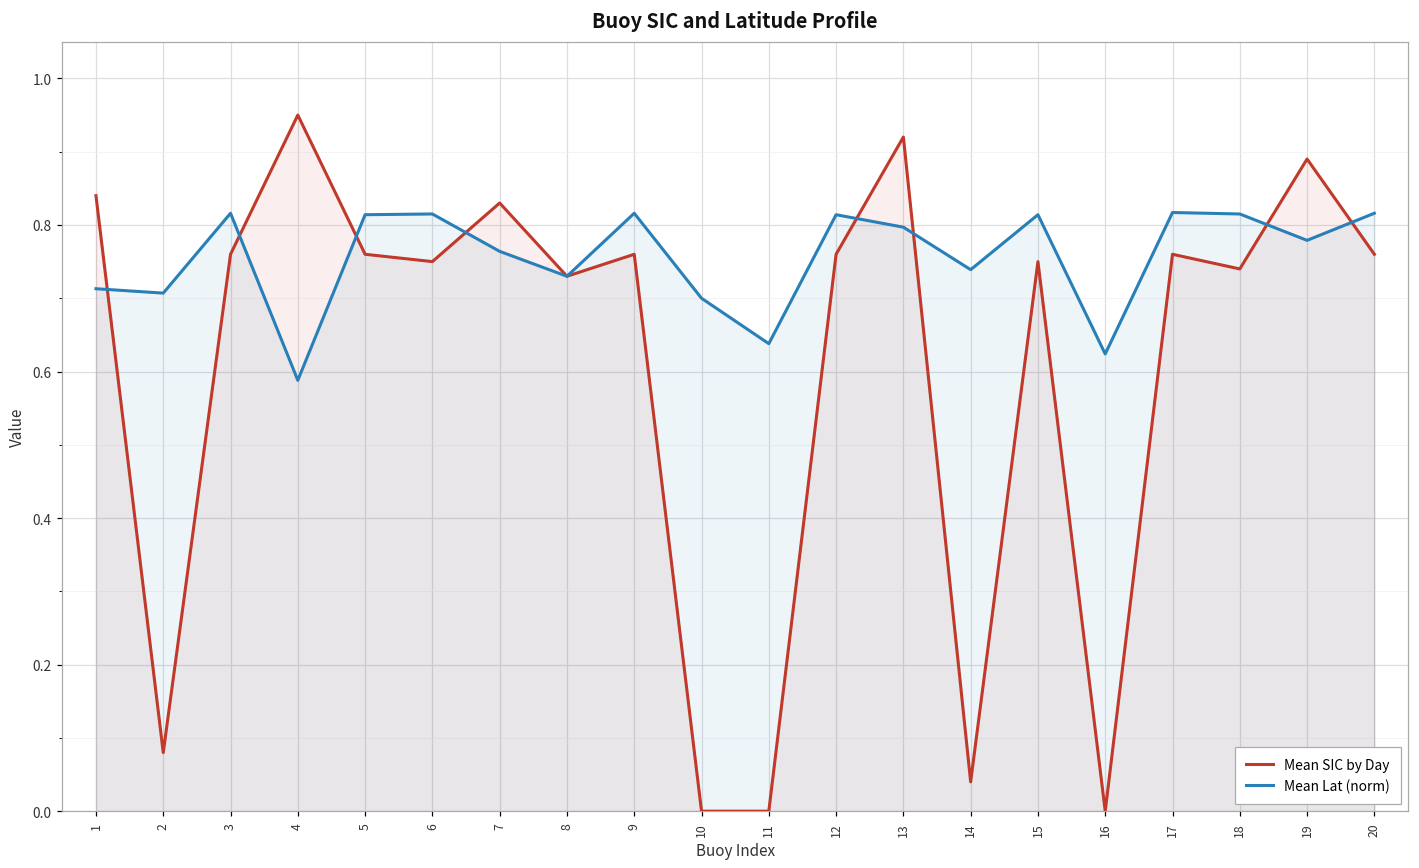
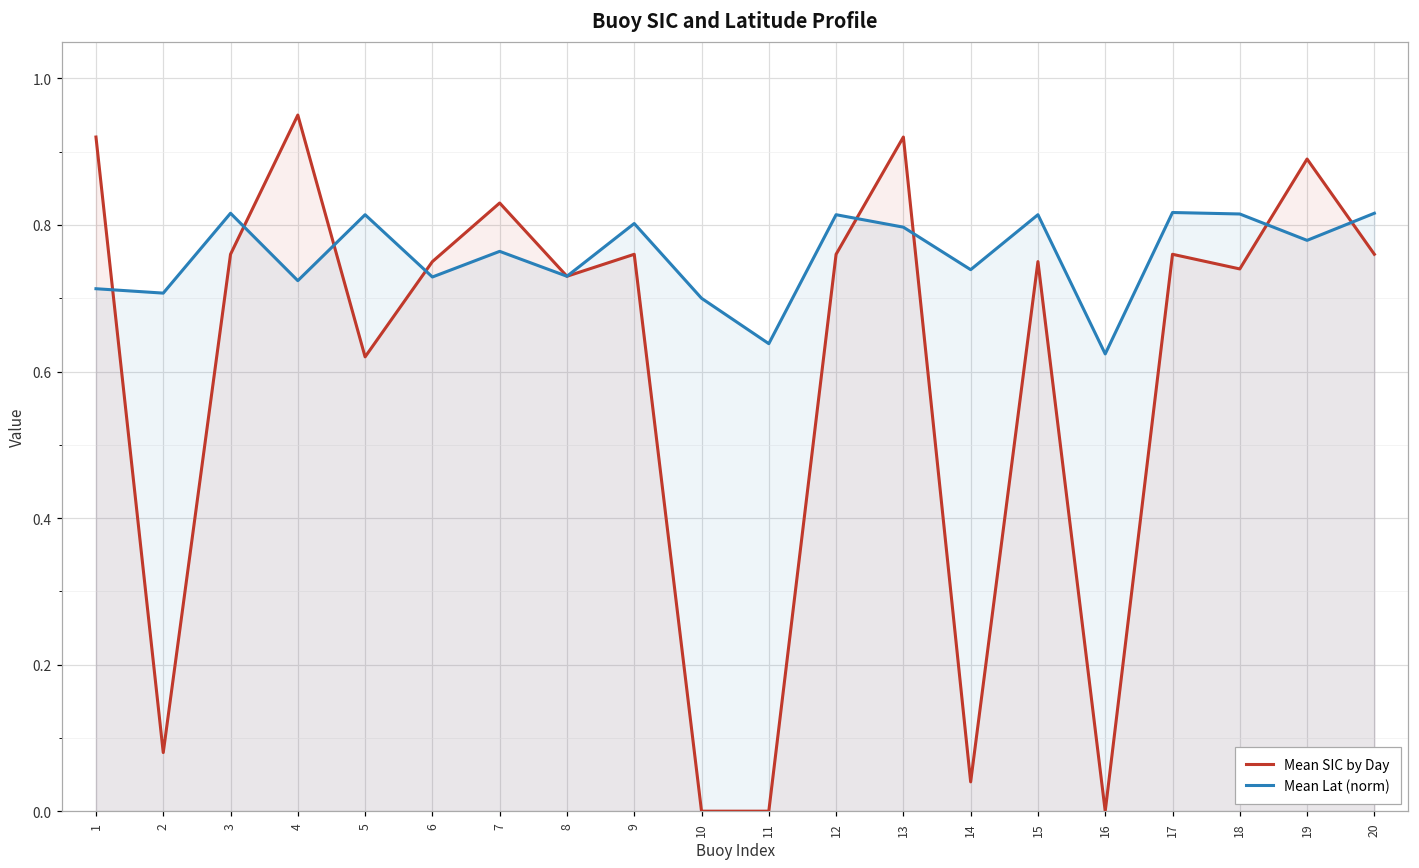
Mean SIC by Day, 1: 0.84 -> 0.92
Mean Lat (norm), 4: 0.59 -> 0.72
Mean SIC by Day, 5: 0.76 -> 0.62
Mean Lat (norm), 6: 0.82 -> 0.73
Mean Lat (norm), 9: 0.82 -> 0.80
